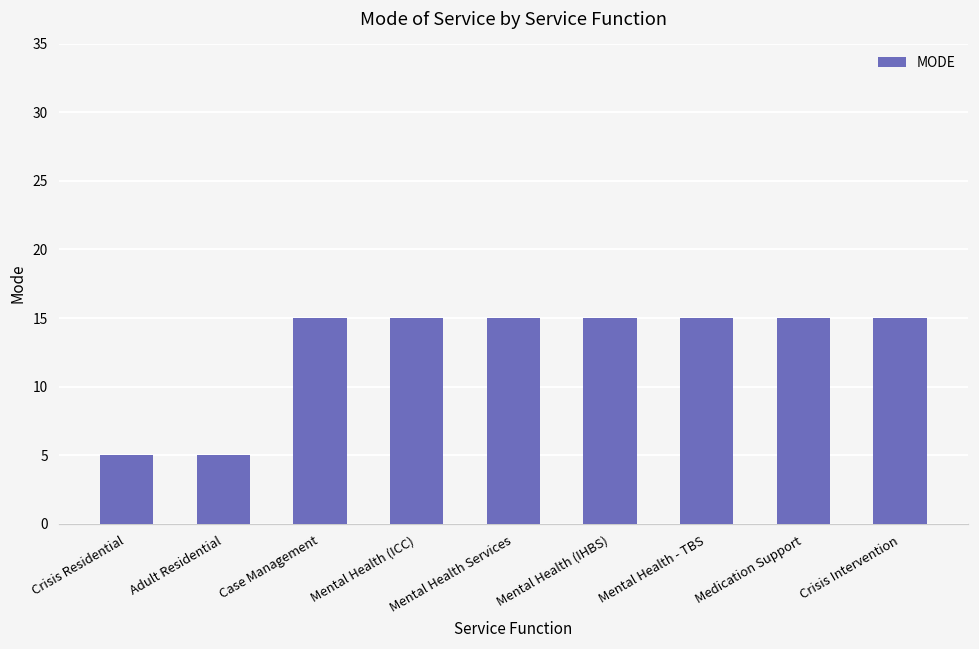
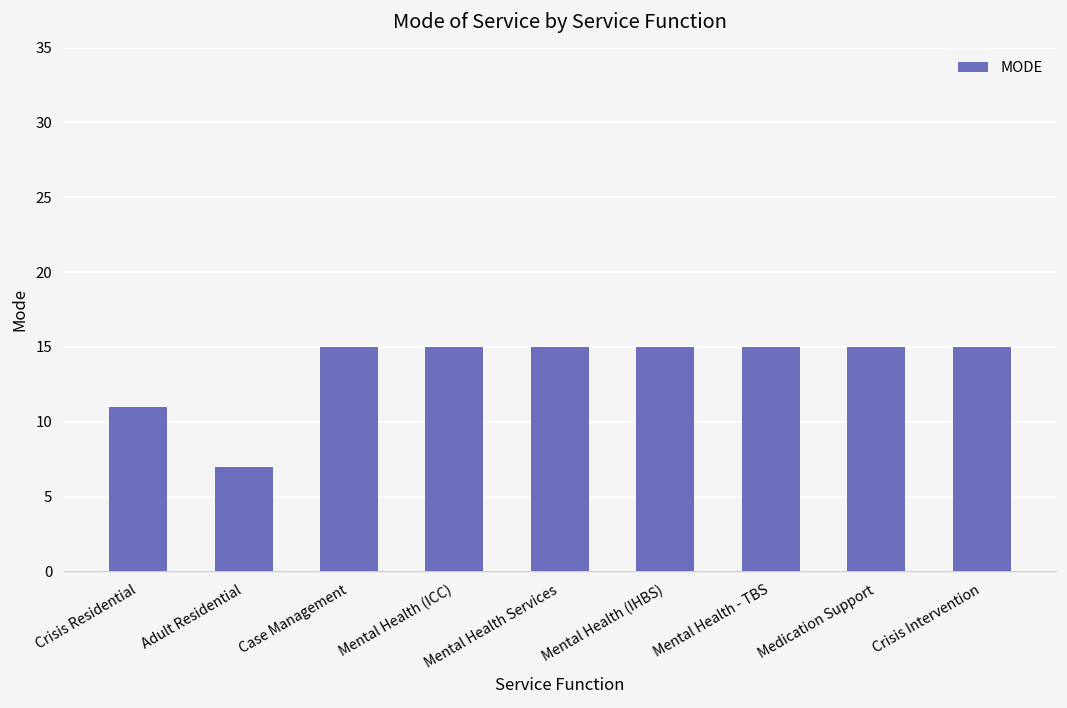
Crisis Residential: 5 -> 11
Adult Residential: 5 -> 7
